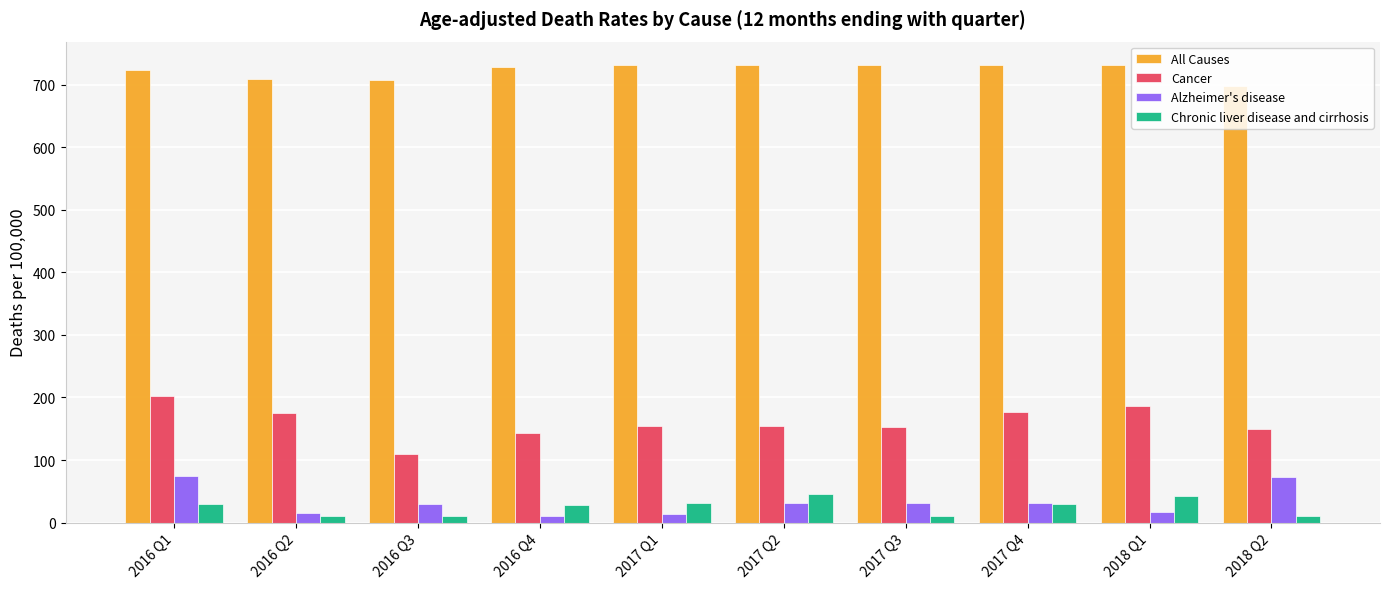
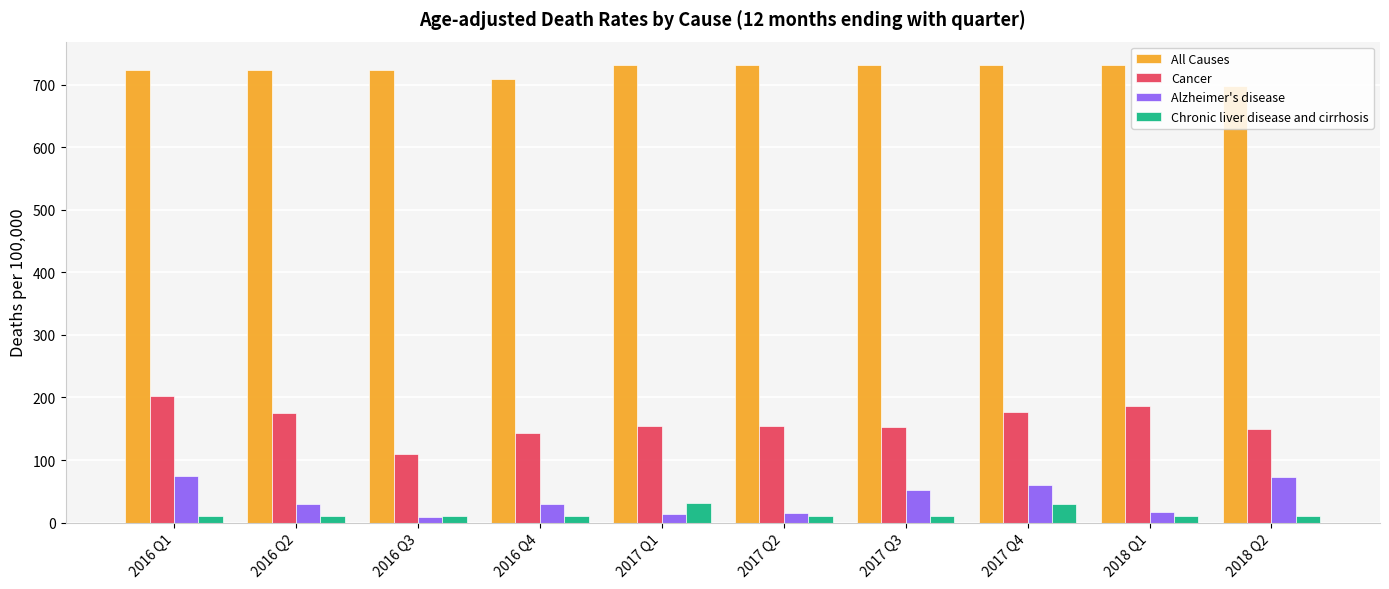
Chronic liver disease and cirrhosis, 2016 Q1: 30 -> 10
All Causes, 2016 Q2: 710 -> 720
Alzheimer's disease, 2016 Q2: 10 -> 30
All Causes, 2016 Q3: 710 -> 720
Alzheimer's disease, 2016 Q3: 30 -> 10
All Causes, 2016 Q4: 730 -> 710
Alzheimer's disease, 2016 Q4: 10 -> 30
Chronic liver disease and cirrhosis, 2016 Q4: 30 -> 10
Alzheimer's disease, 2017 Q2: 30 -> 20
Chronic liver disease and cirrhosis, 2017 Q2: 50 -> 10
Alzheimer's disease, 2017 Q3: 30 -> 50
Alzheimer's disease, 2017 Q4: 30 -> 60
Chronic liver disease and cirrhosis, 2018 Q1: 40 -> 10
